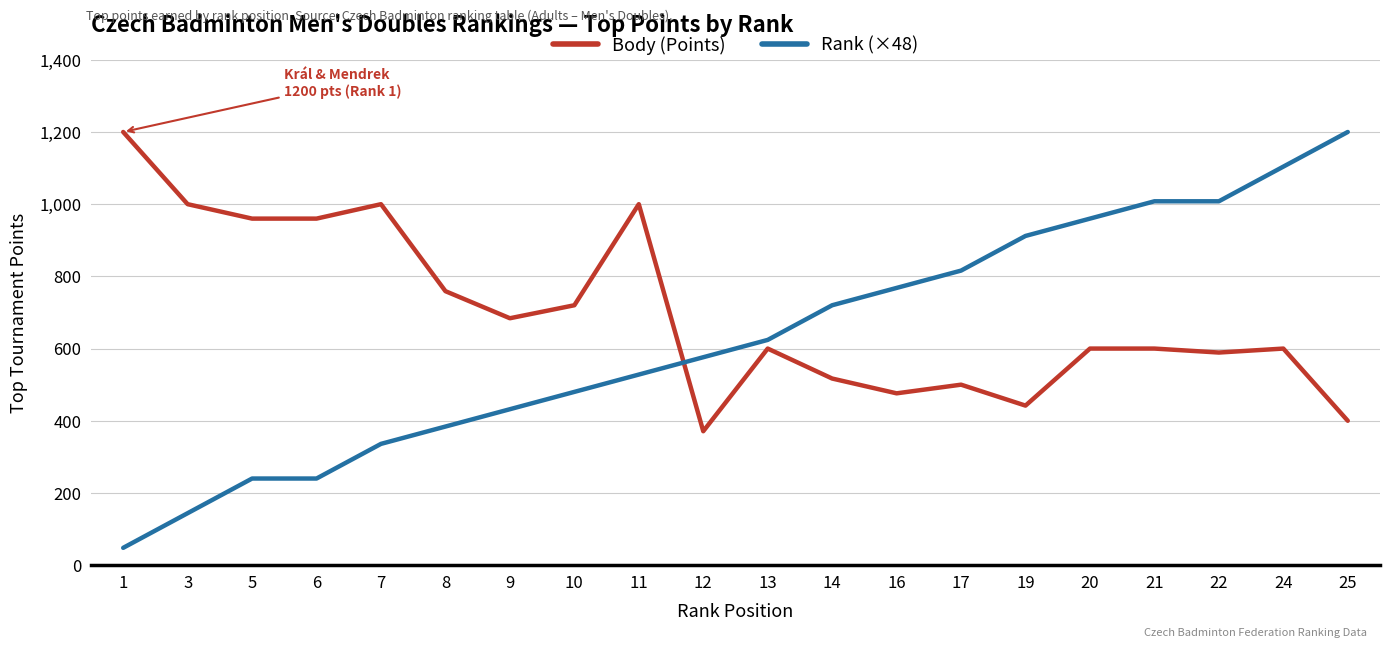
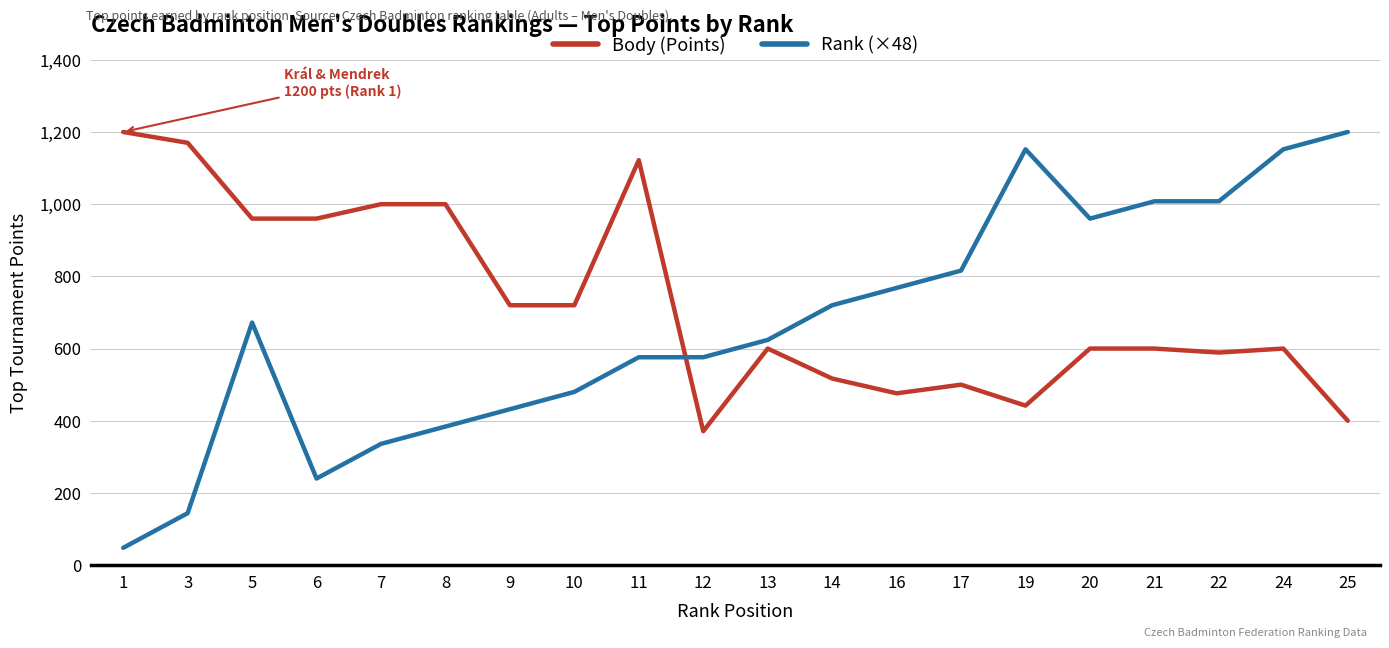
Body (Points), 3: 1,000 -> 1,170
Rank (×48), 5: 240 -> 670
Body (Points), 8: 760 -> 1,000
Body (Points), 9: 680 -> 720
Body (Points), 11: 1,000 -> 1,120
Rank (×48), 11: 530 -> 580
Rank (×48), 19: 910 -> 1,150
Rank (×48), 24: 1,100 -> 1,150
